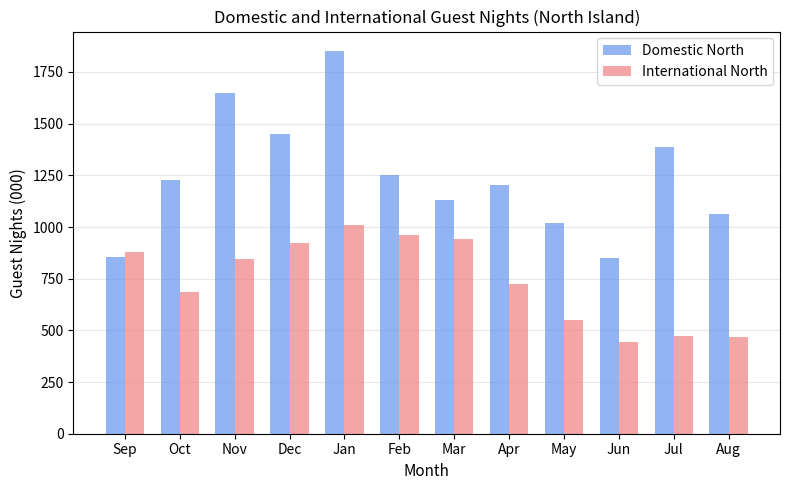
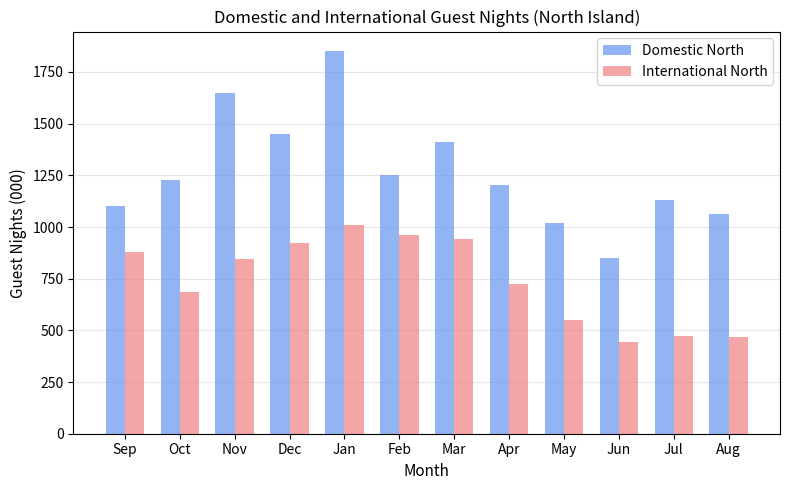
Domestic North, Sep: 850 -> 1100
Domestic North, Mar: 1130 -> 1410
Domestic North, Jul: 1390 -> 1130
